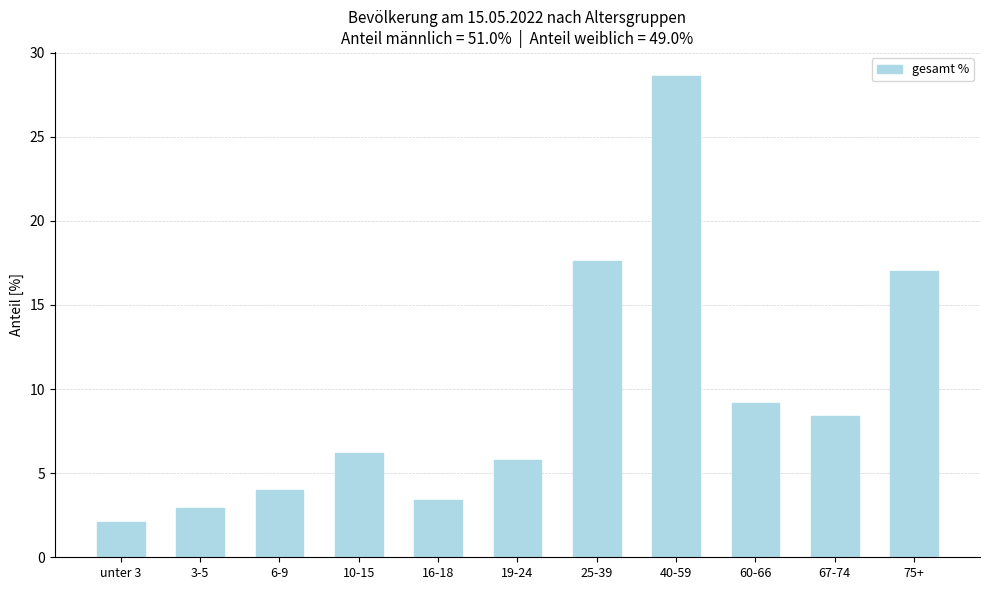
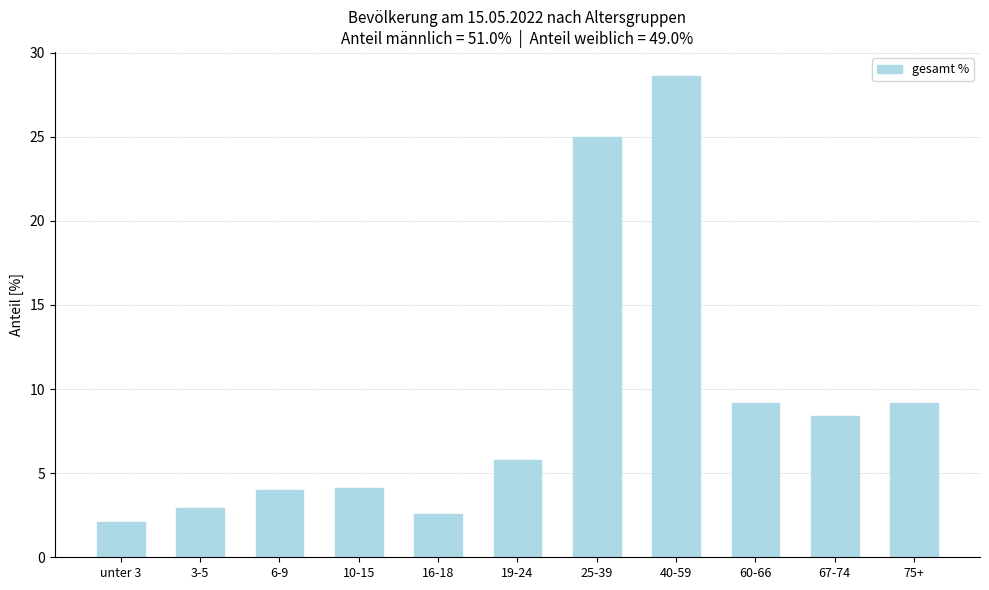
10-15: 6.2 -> 4.1
16-18: 3.4 -> 2.6
25-39: 17.6 -> 25.0
75+: 17.0 -> 9.2
